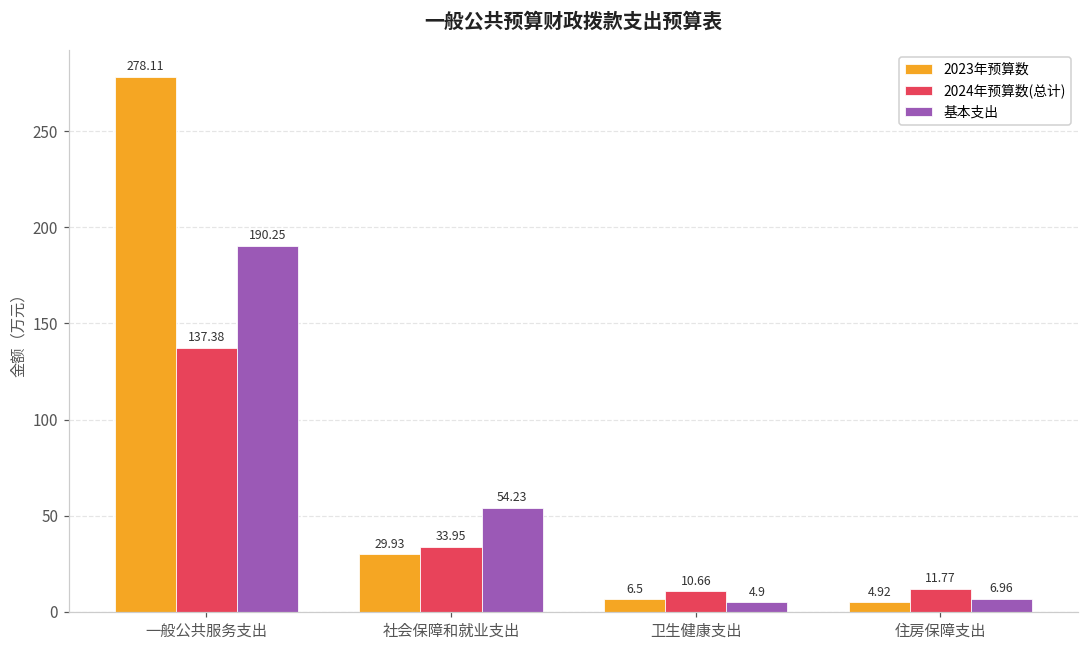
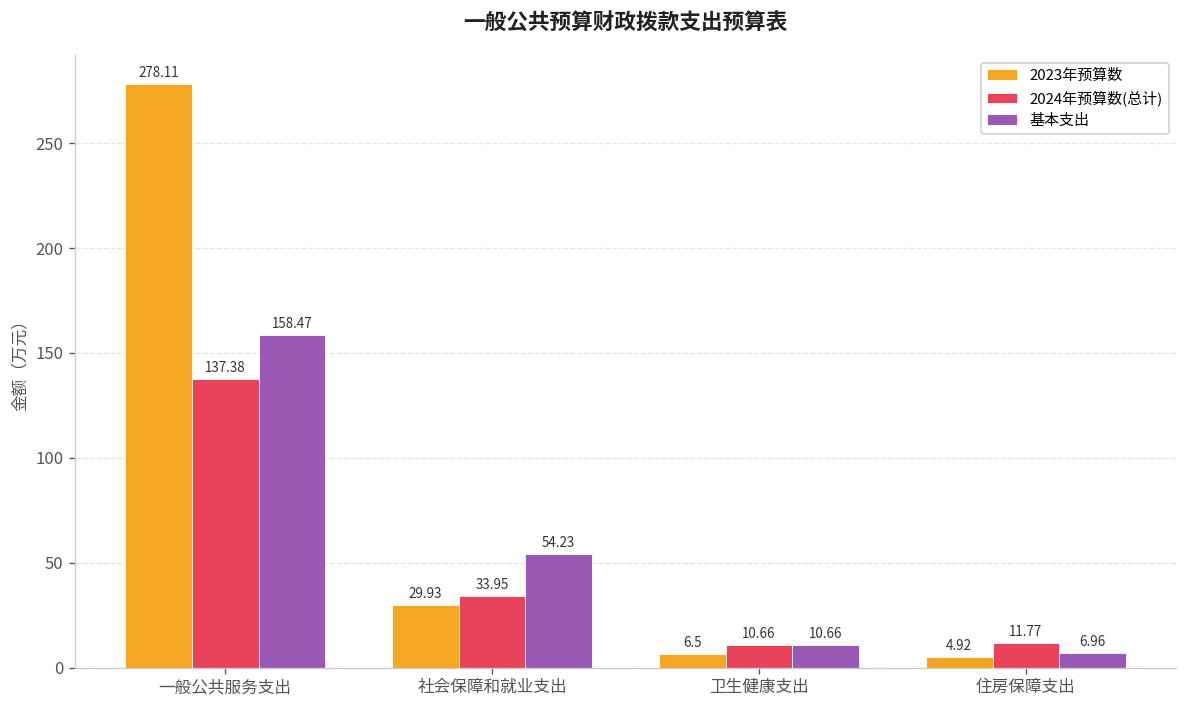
基本支出, 一般公共服务支出: 190.25 -> 158.47
基本支出, 卫生健康支出: 4.9 -> 10.66
